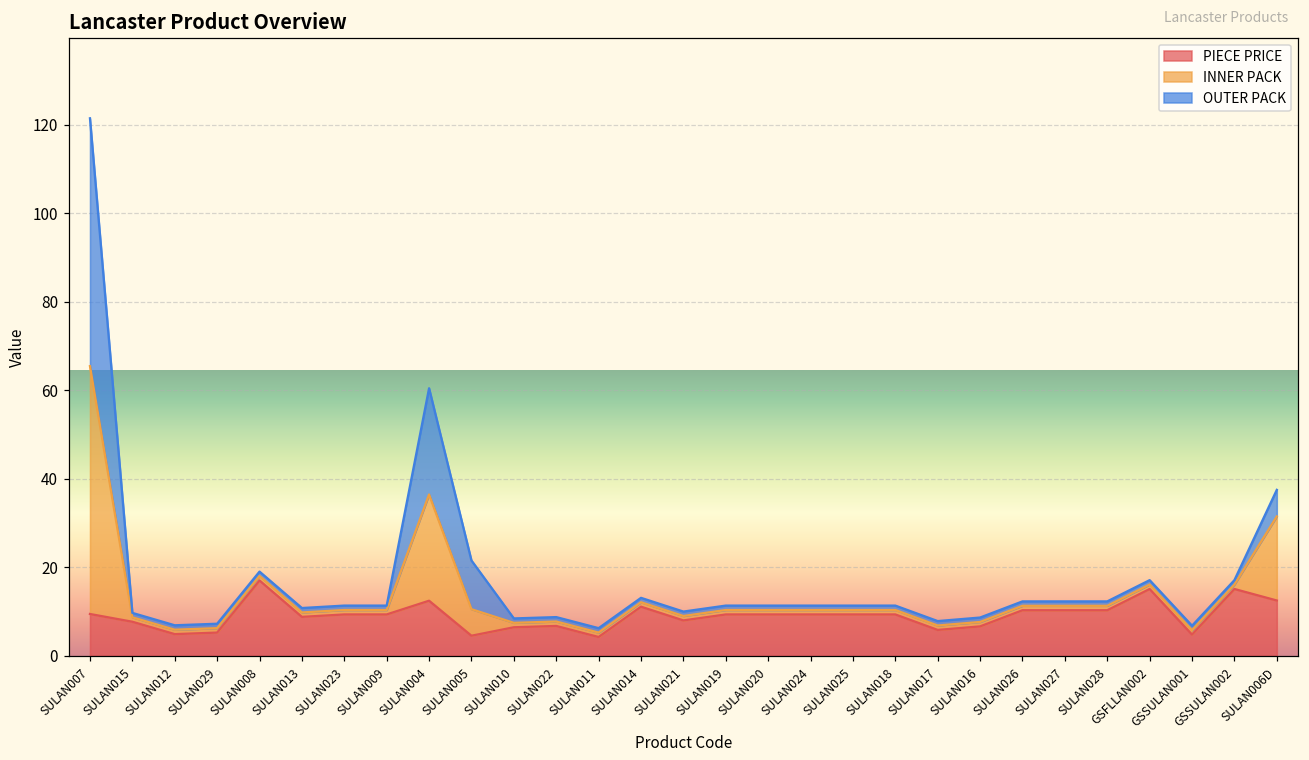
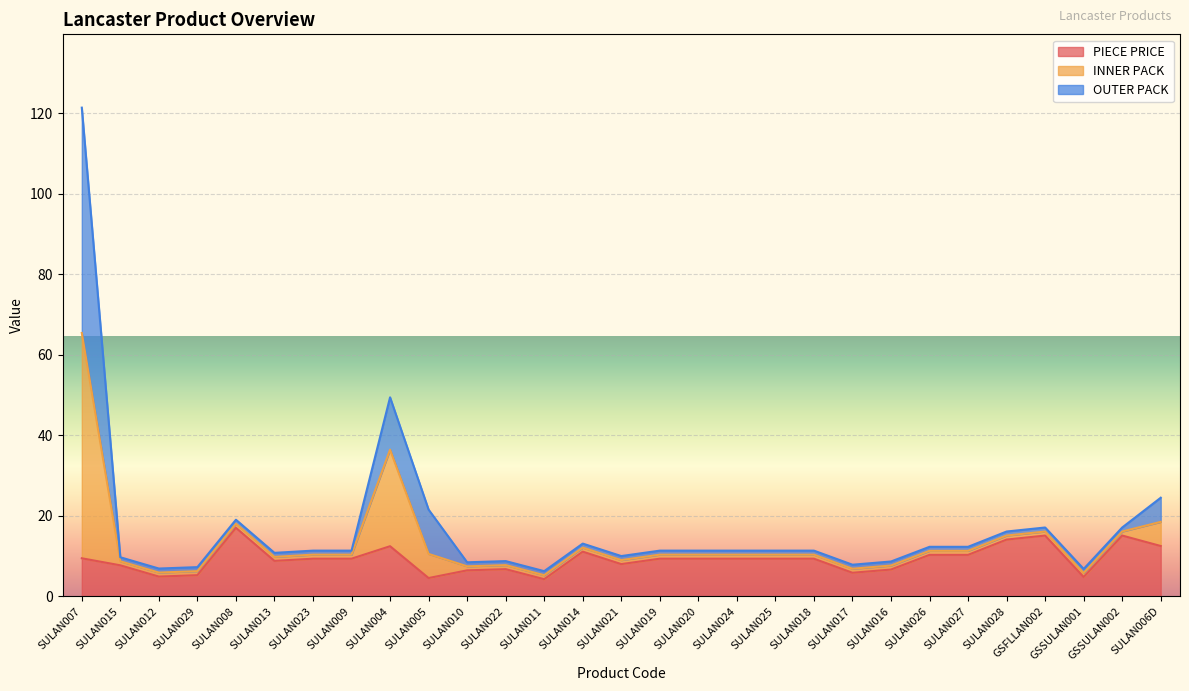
OUTER PACK, SULAN004: 24 -> 13
PIECE PRICE, SULAN028: 10 -> 14
INNER PACK, SULAN006D: 19 -> 6
